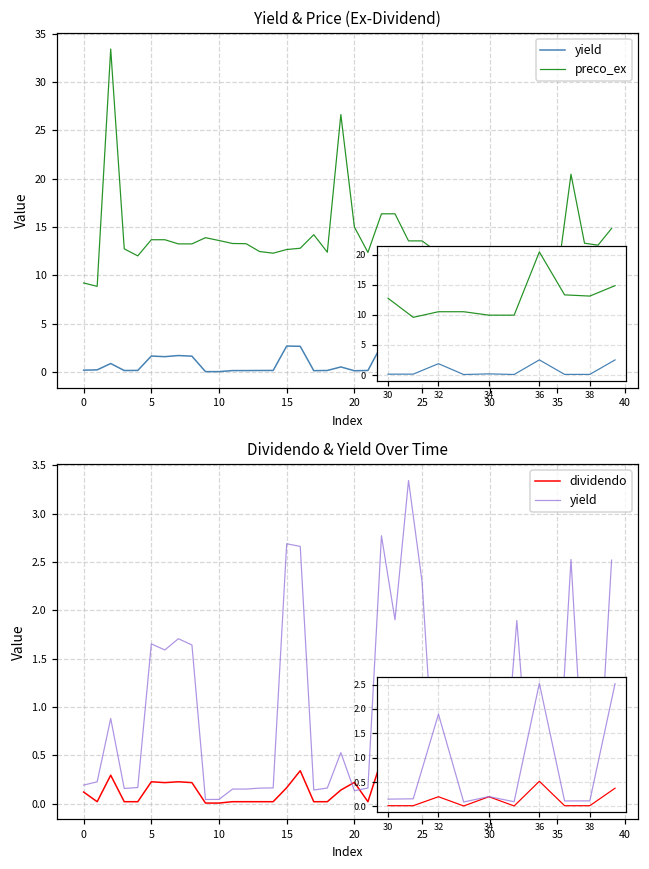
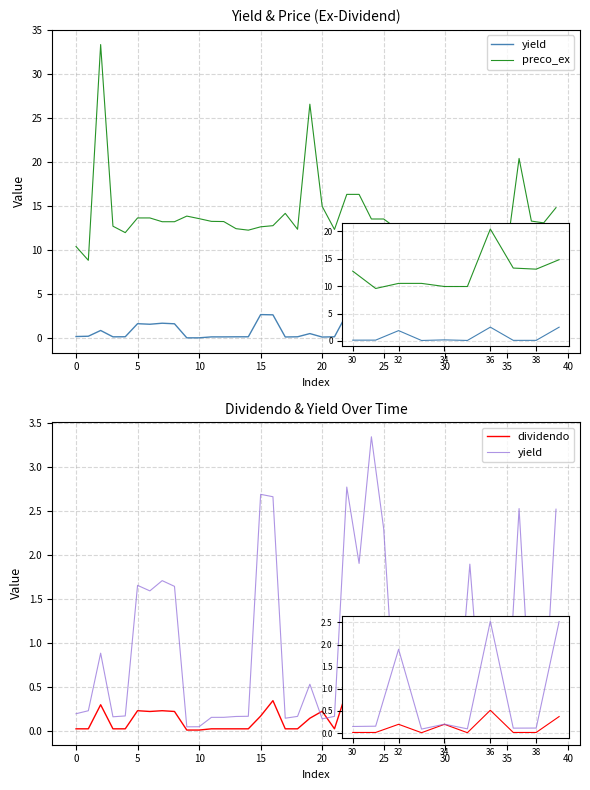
Yield & Price (Ex-Dividend), preco_ex, 0: 9 -> 10
Dividendo & Yield Over Time, dividendo, 0: 0.1 -> 0.0
